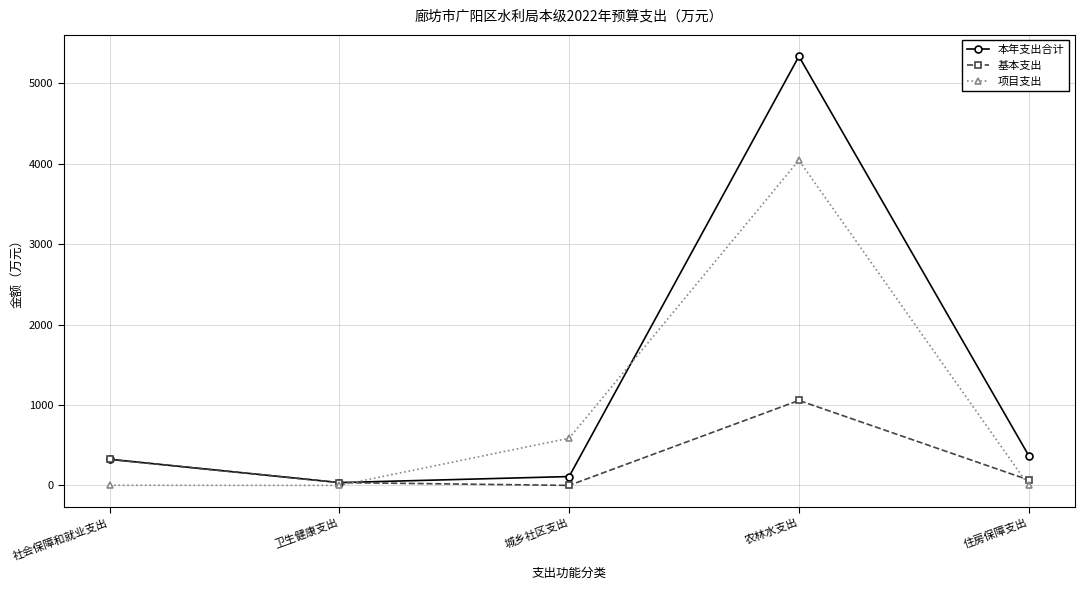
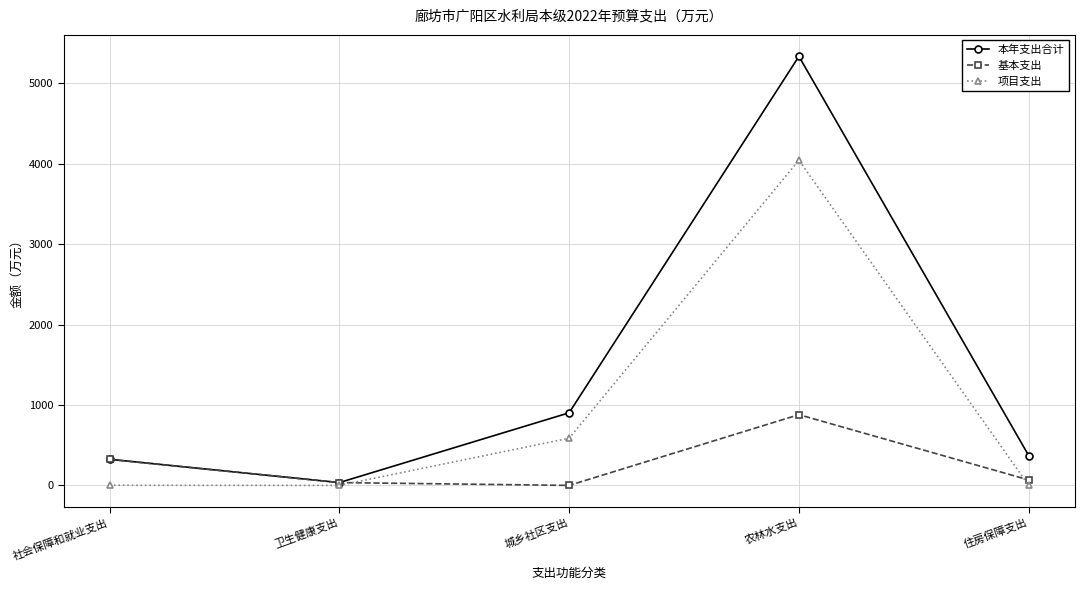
本年支出合计, 城乡社区支出: 100 -> 900
基本支出, 农林水支出: 1100 -> 900
